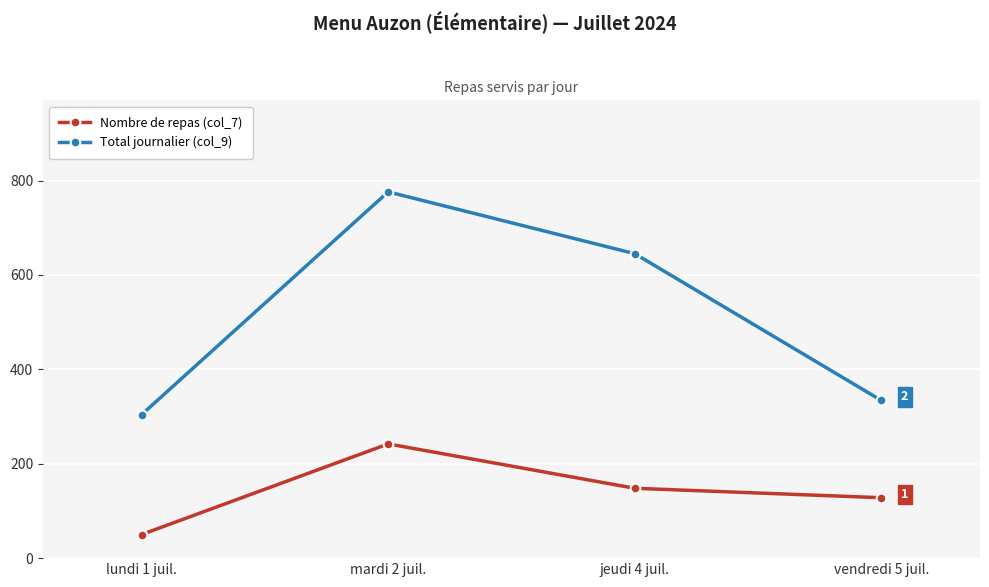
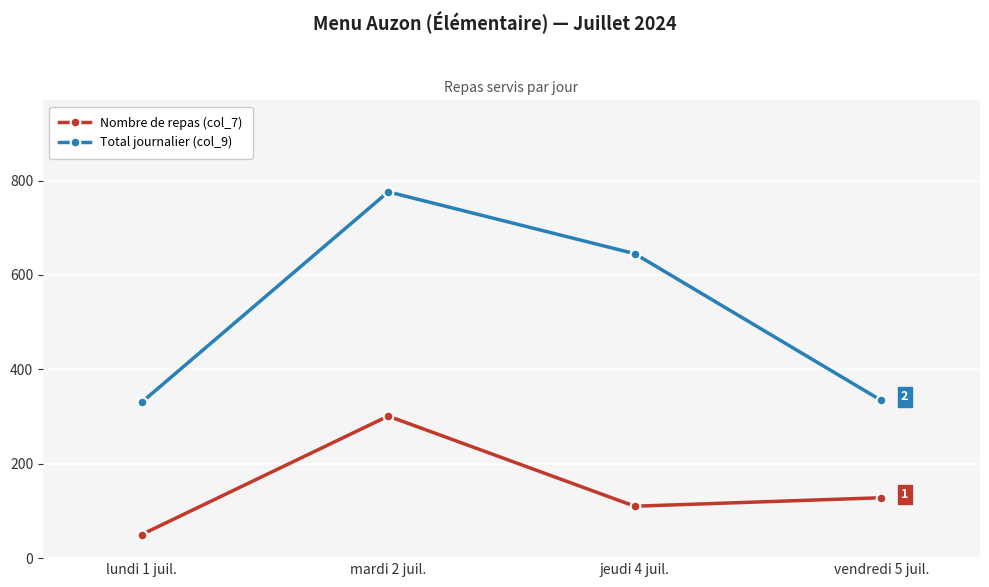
Total journalier (col_9), lundi 1 juil.: 300 -> 330
Nombre de repas (col_7), mardi 2 juil.: 240 -> 300
Nombre de repas (col_7), jeudi 4 juil.: 150 -> 110
